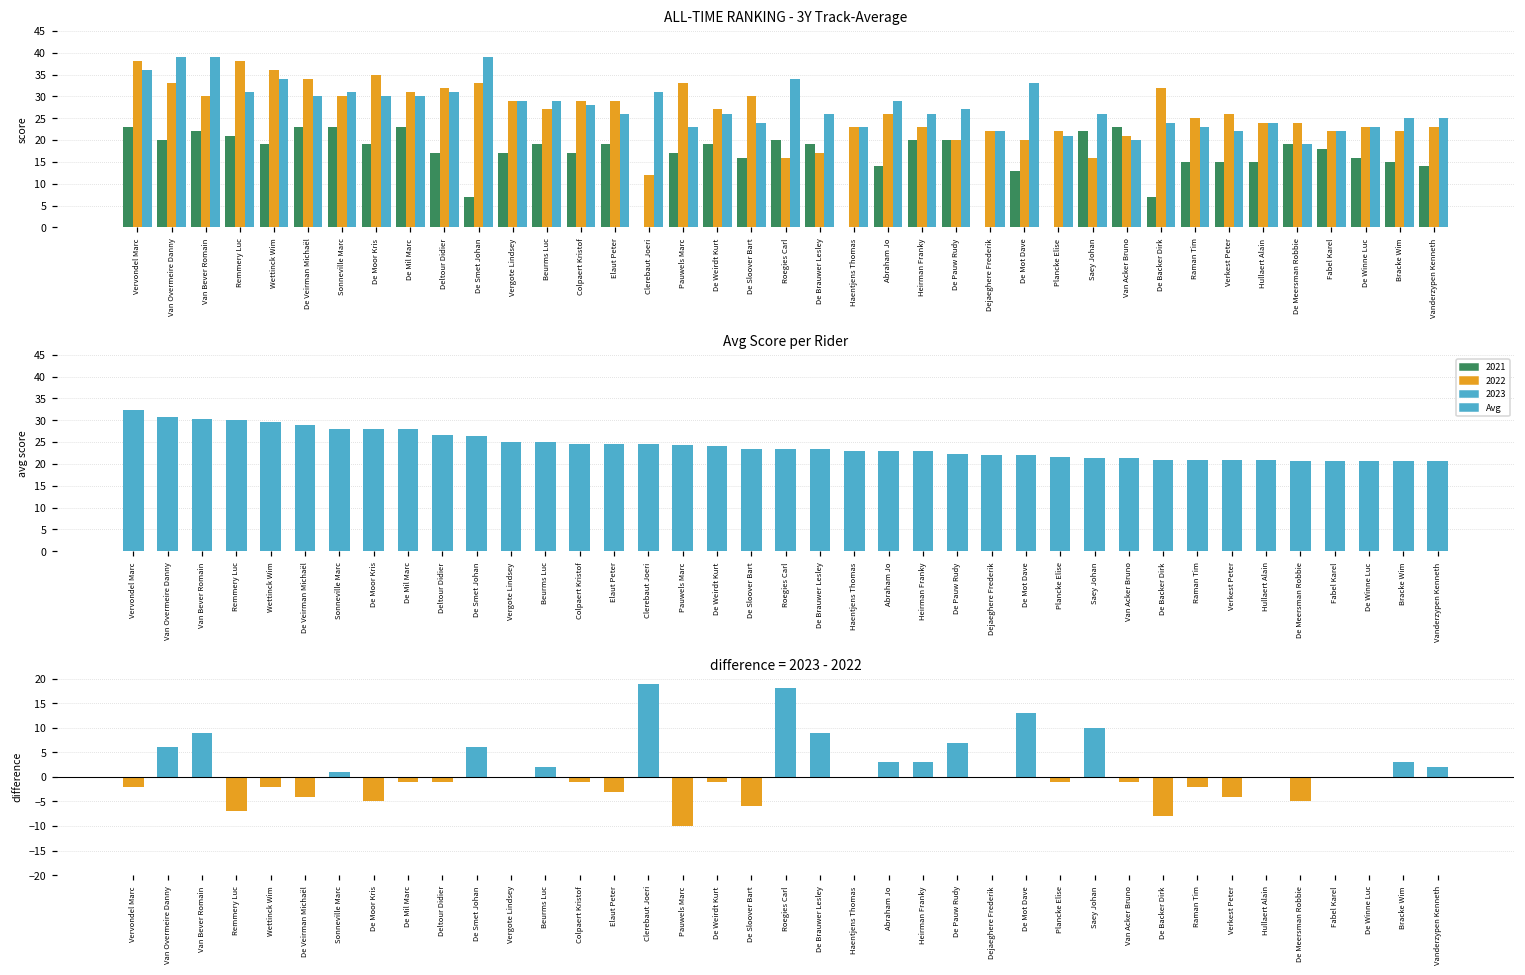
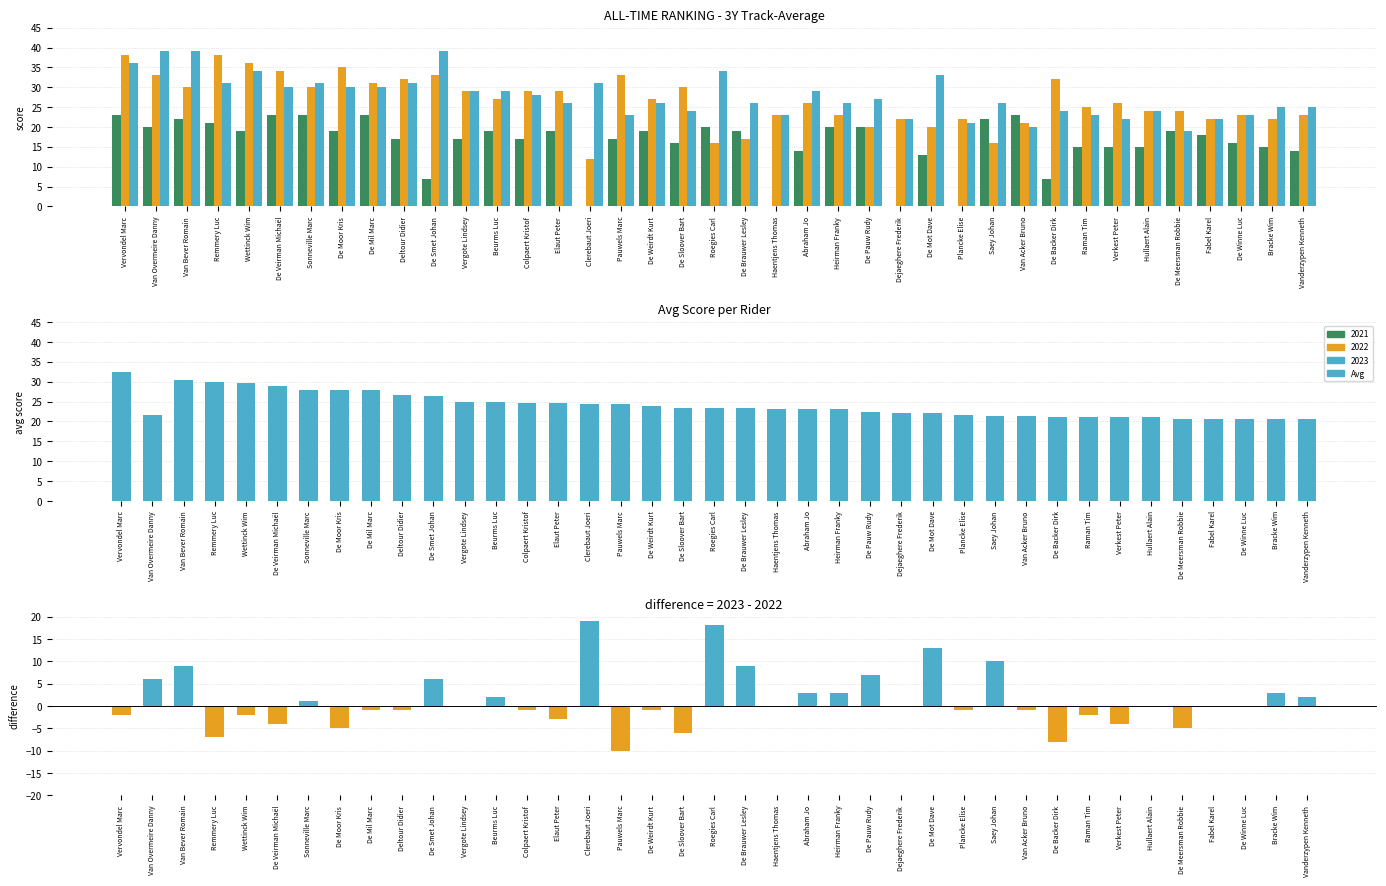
Avg Score per Rider, Van Overmeire Danny: 31 -> 22
